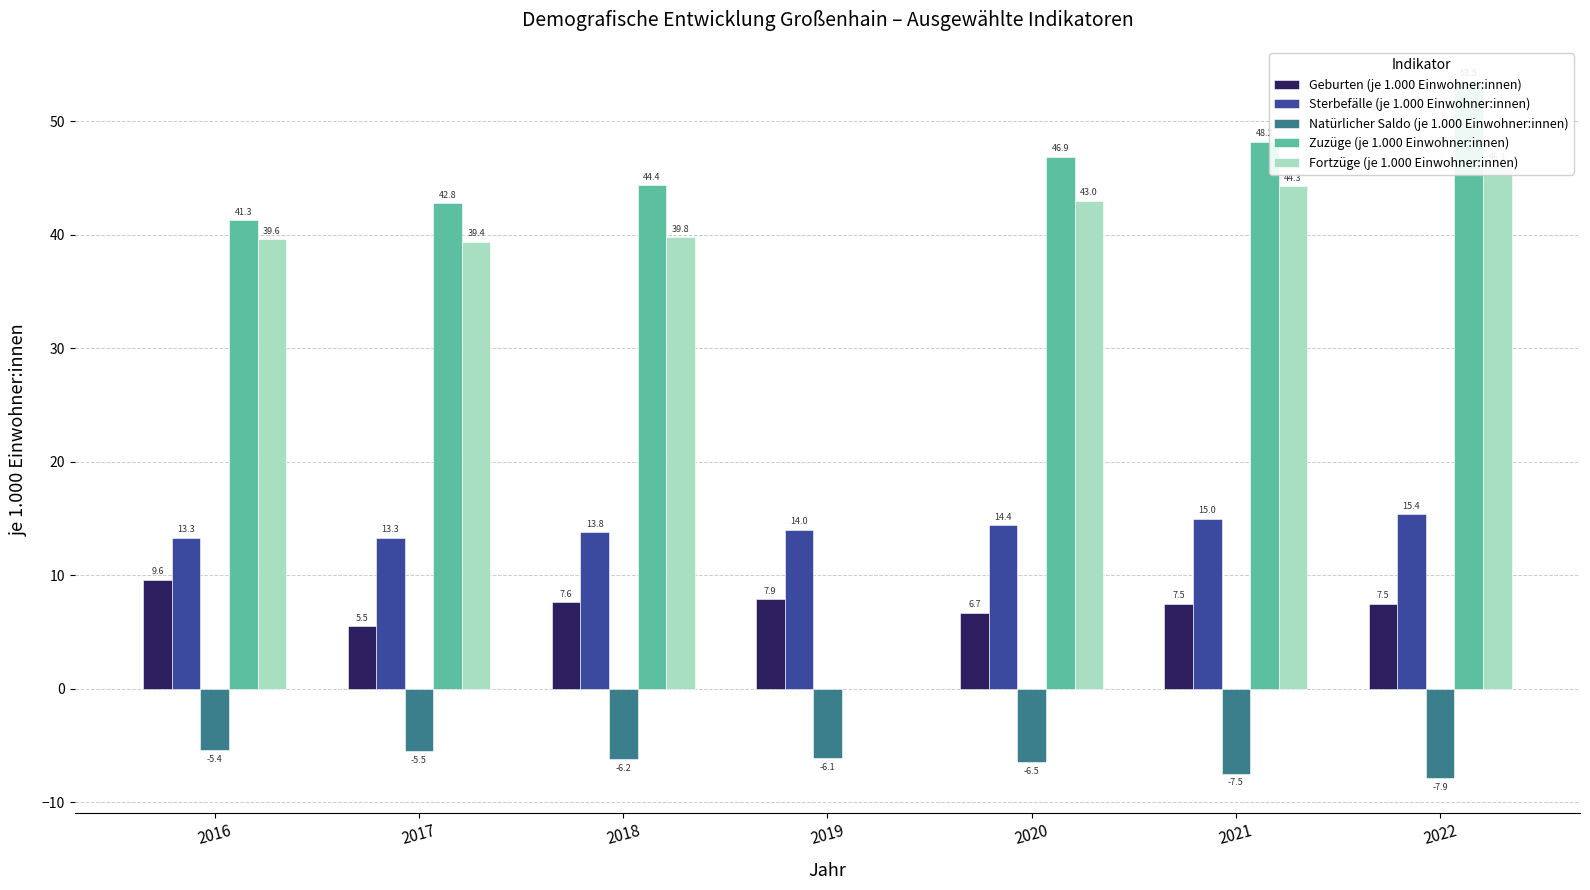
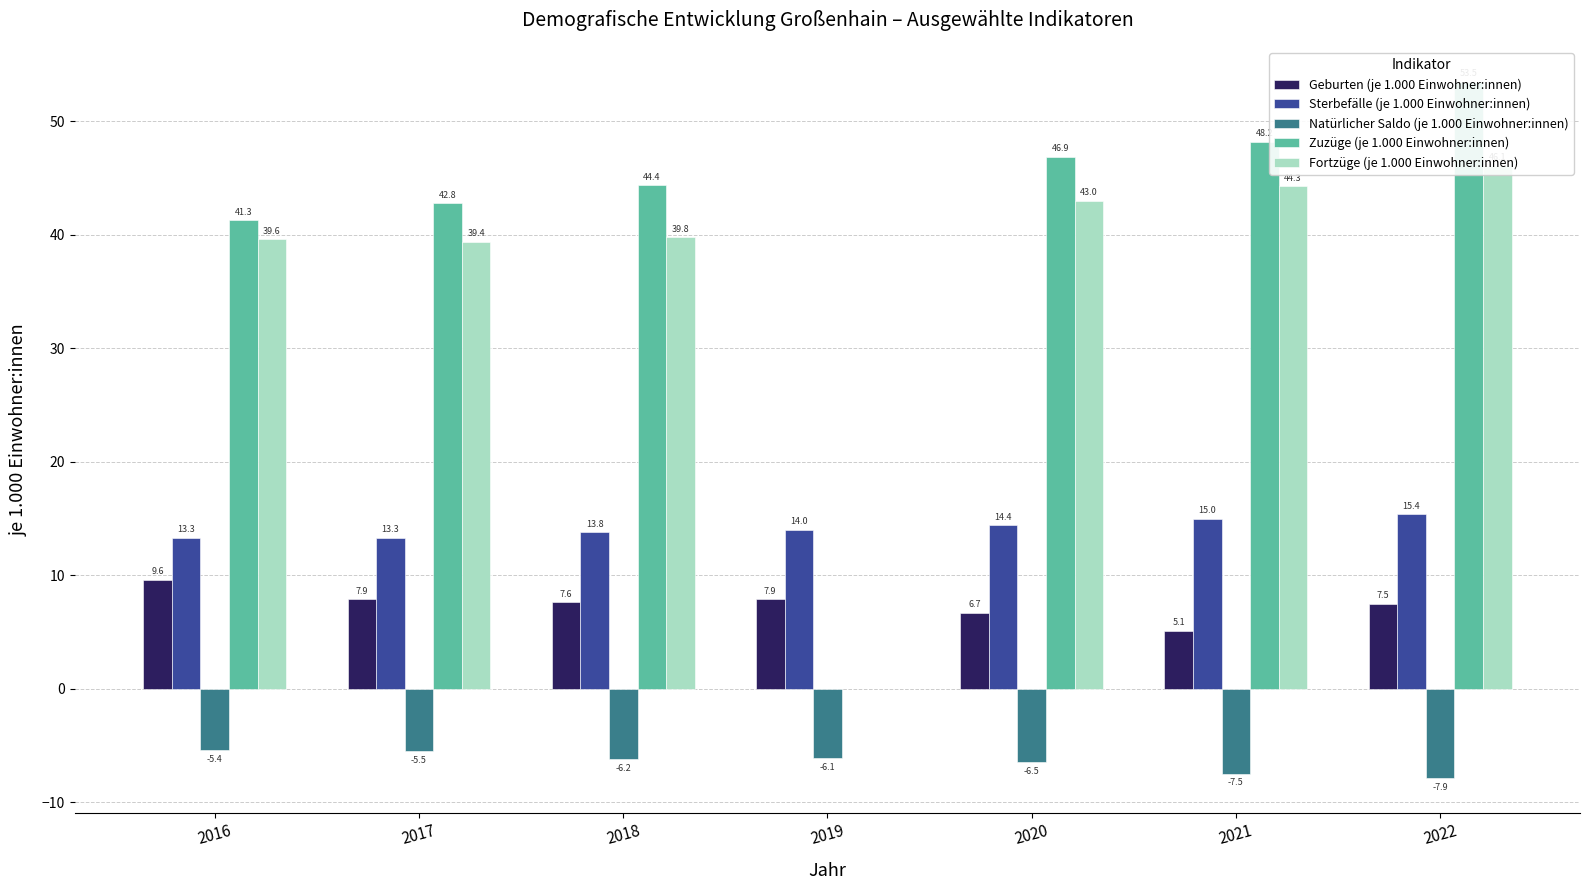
Geburten (je 1.000 Einwohner:innen), 2017: 5.5 -> 7.9
Geburten (je 1.000 Einwohner:innen), 2021: 7.5 -> 5.1
